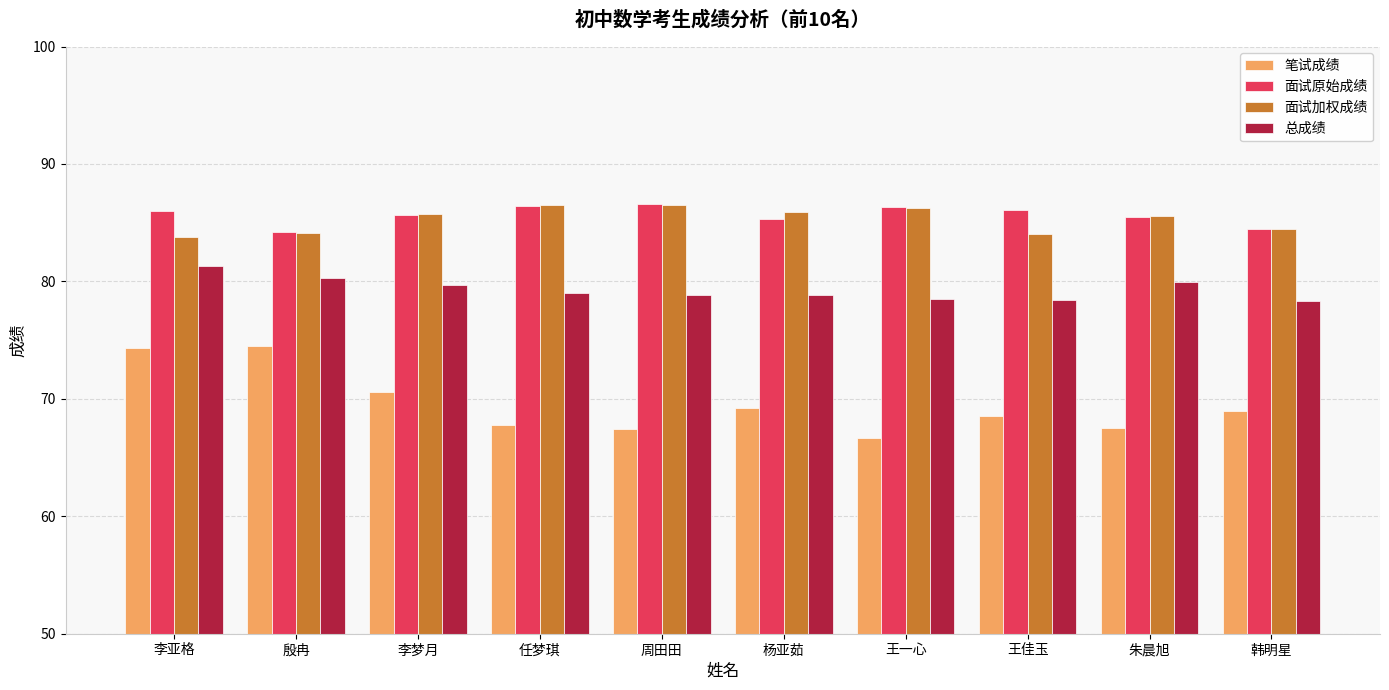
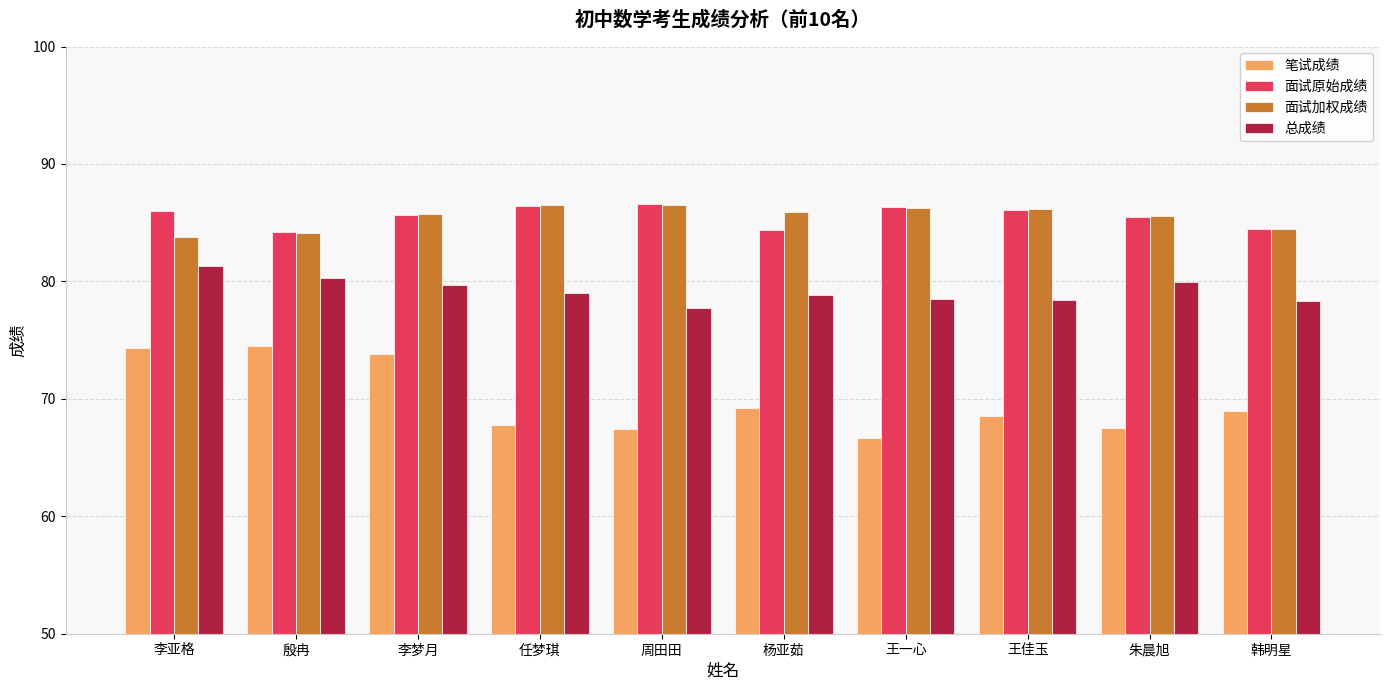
笔试成绩, 李梦月: 70.6 -> 73.8
总成绩, 周田田: 78.9 -> 77.7
面试原始成绩, 杨亚茹: 85.3 -> 84.4
面试加权成绩, 王佳玉: 84.1 -> 86.1
